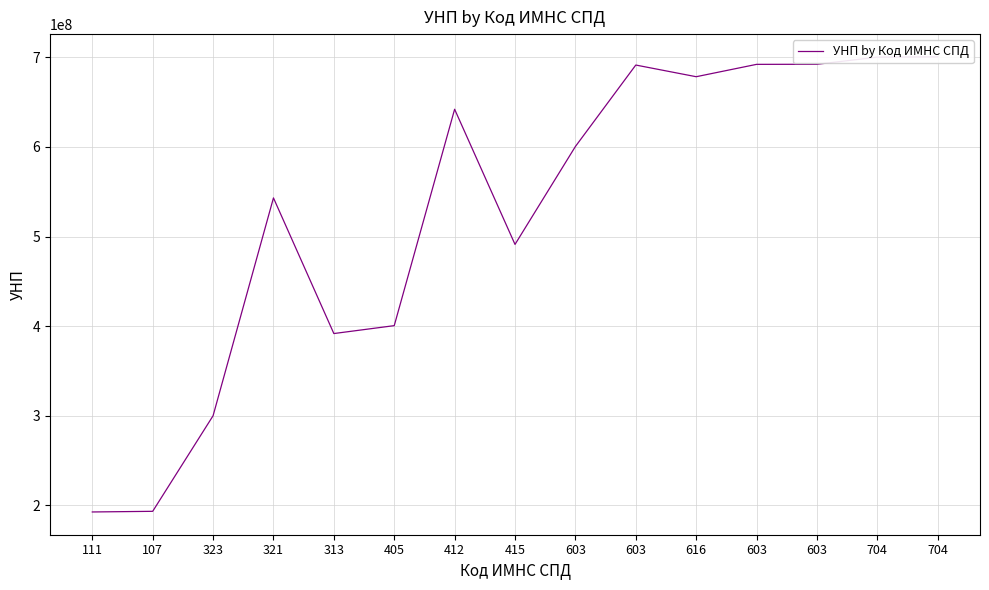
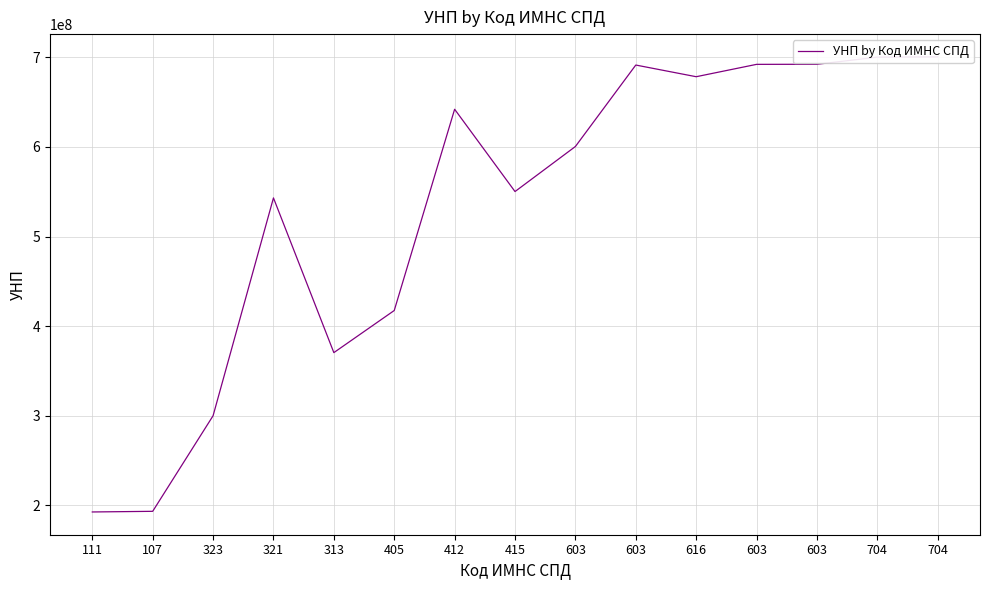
313: 390000000 -> 370000000
405: 400000000 -> 420000000
415: 490000000 -> 550000000
